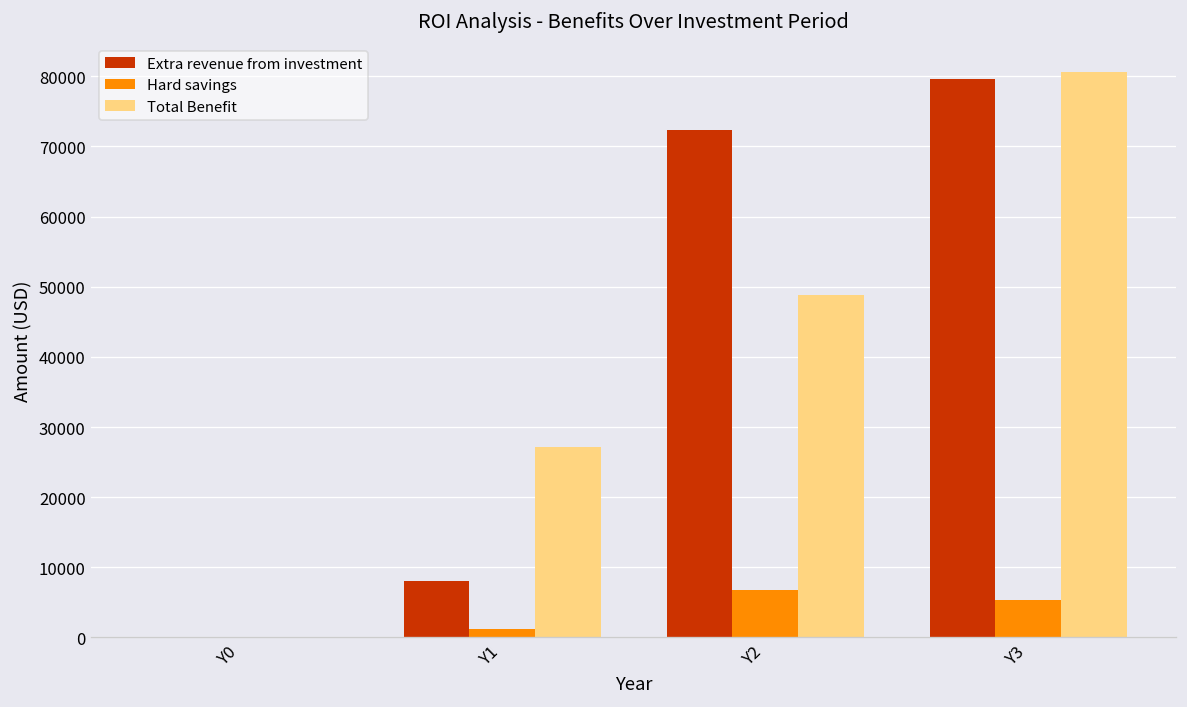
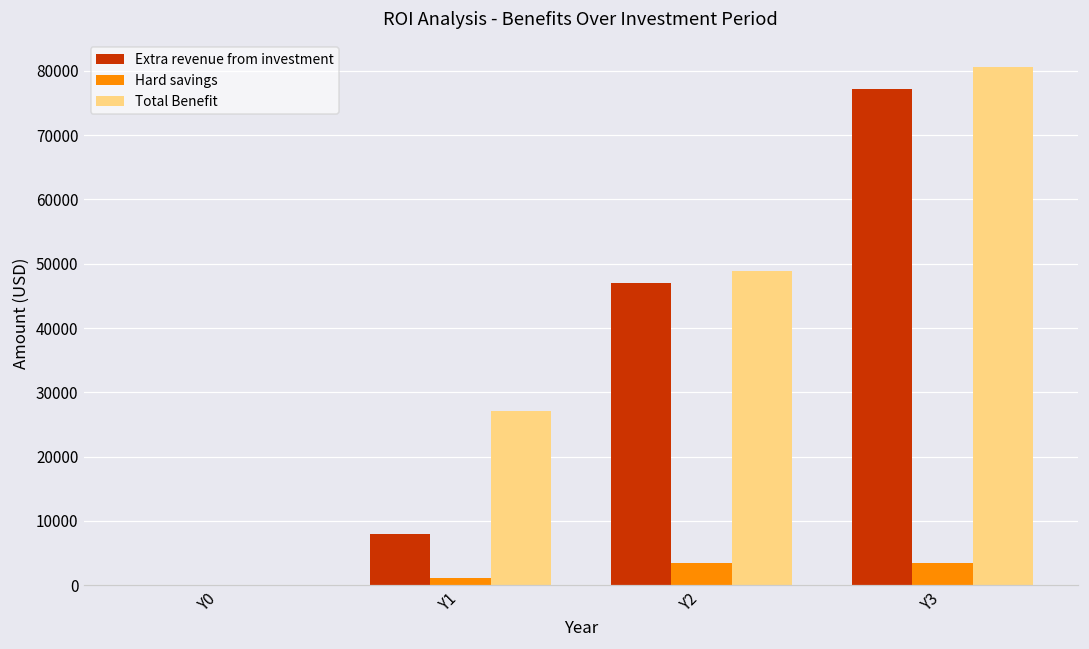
Extra revenue from investment, Y2: 72000 -> 47000
Hard savings, Y2: 7000 -> 4000
Extra revenue from investment, Y3: 80000 -> 77000
Hard savings, Y3: 5000 -> 4000
